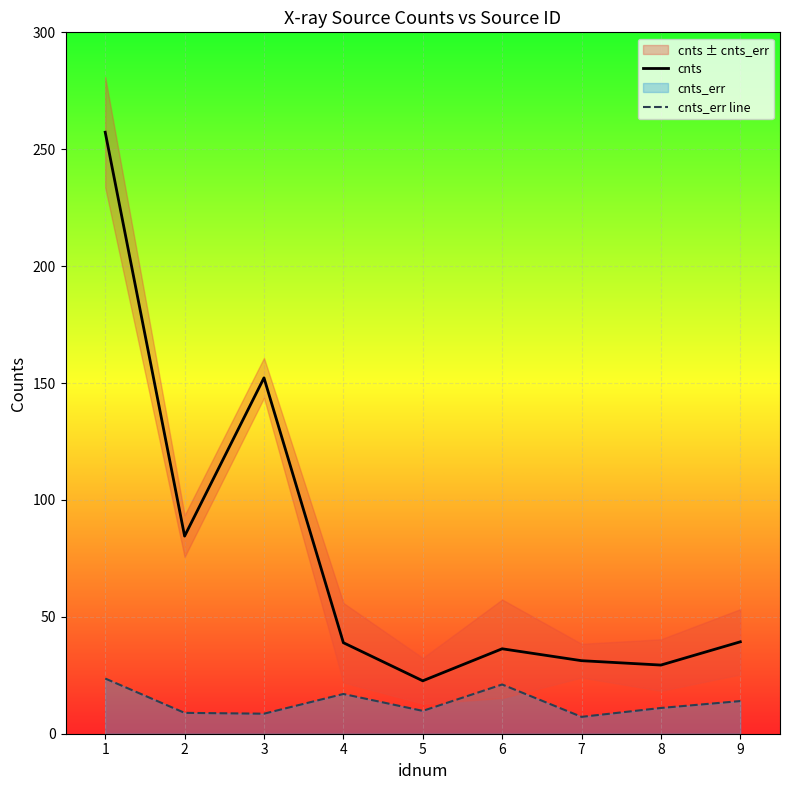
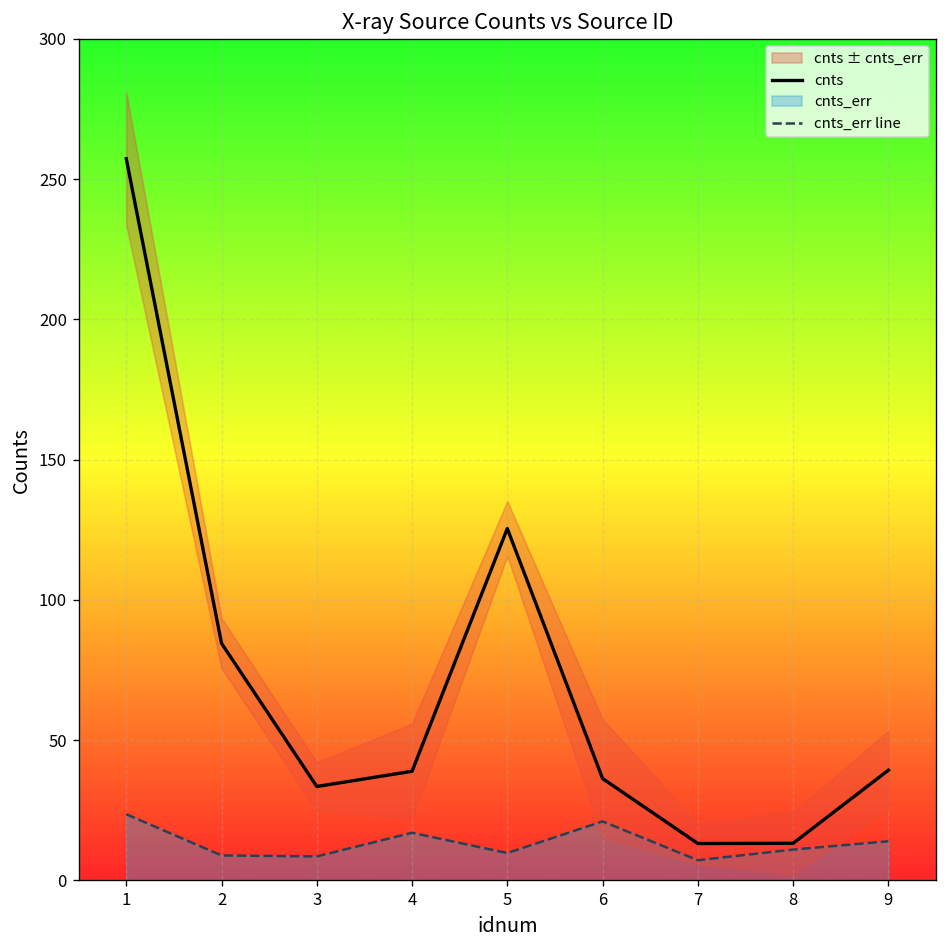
cnts, 3: 152 -> 33
cnts, 5: 23 -> 125
cnts, 7: 31 -> 13
cnts, 8: 29 -> 13
